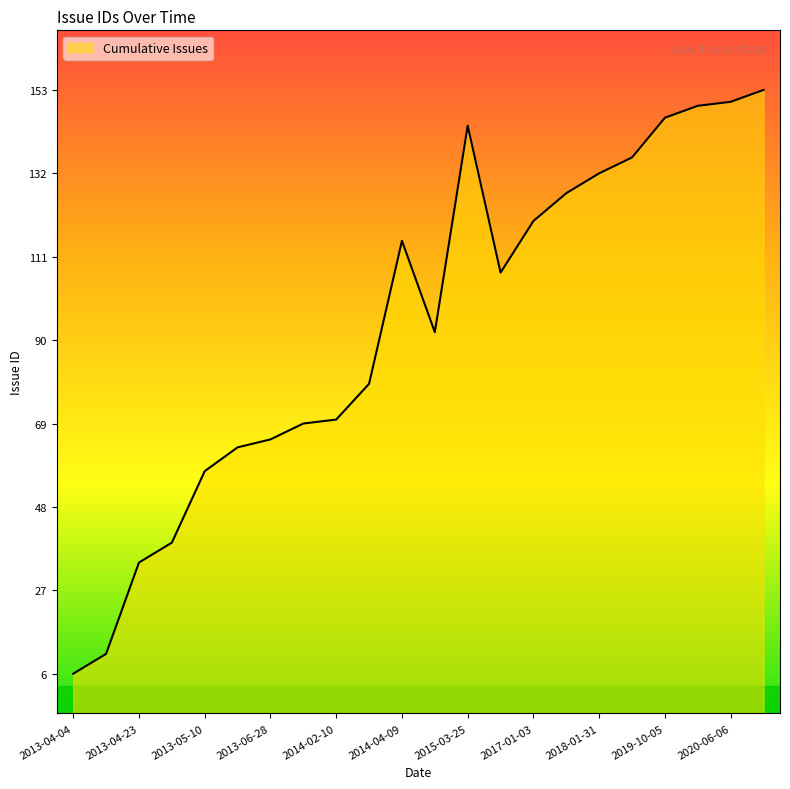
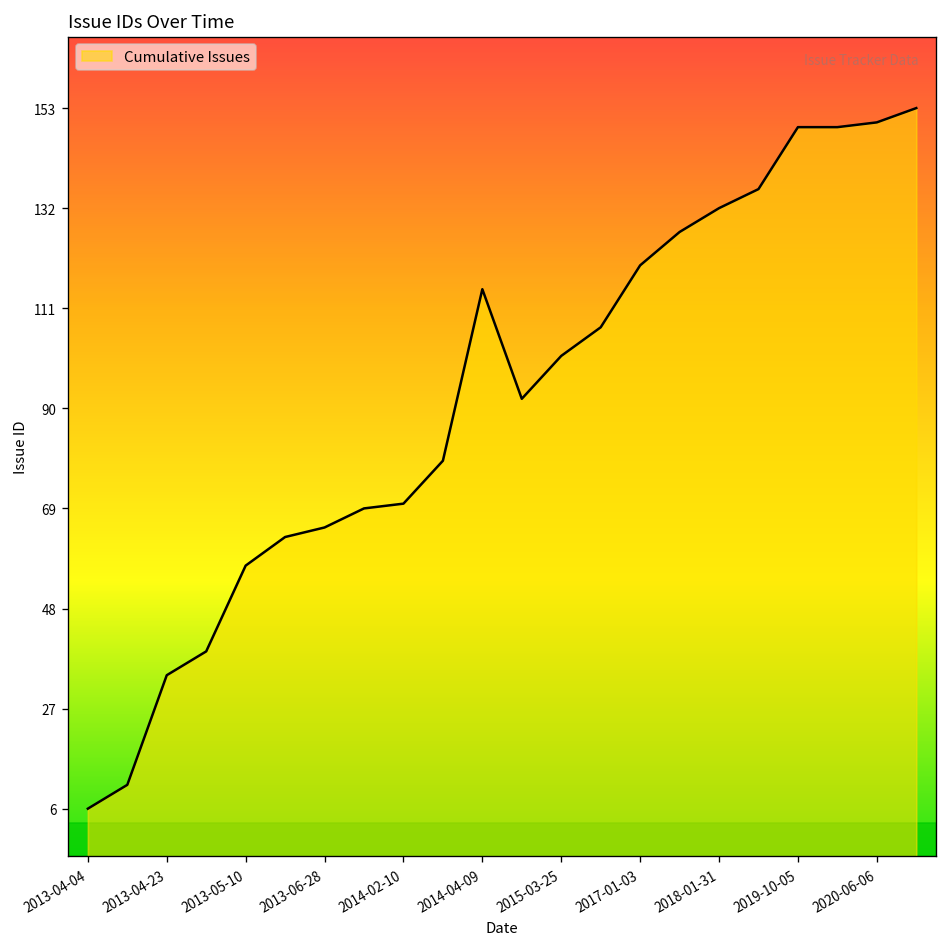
2015-03-25: 144 -> 101
2019-10-05: 146 -> 149
